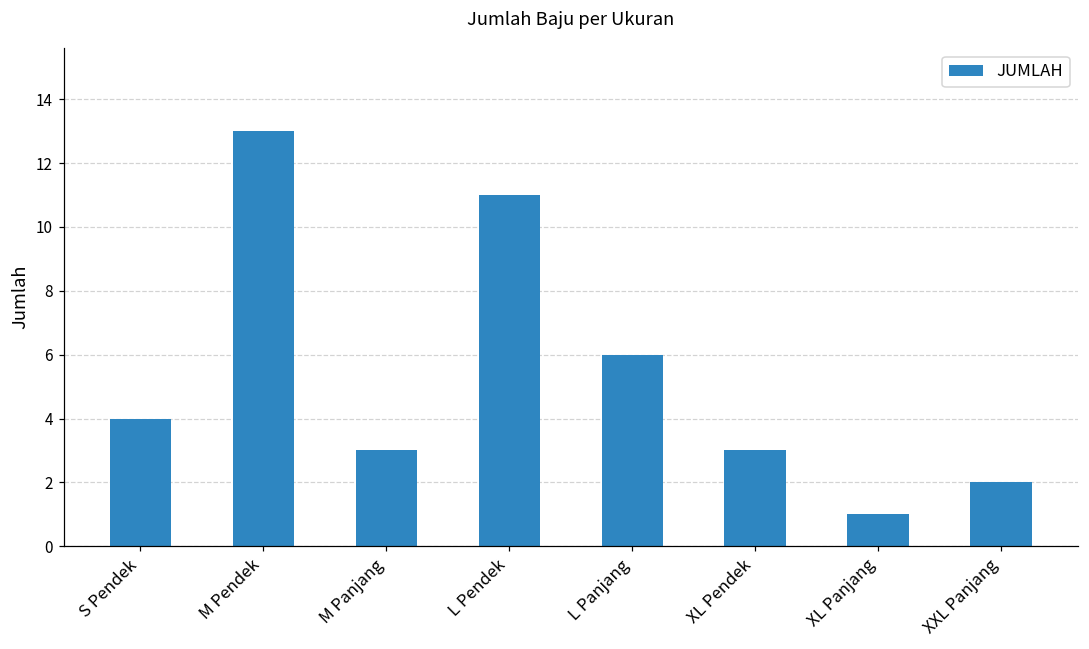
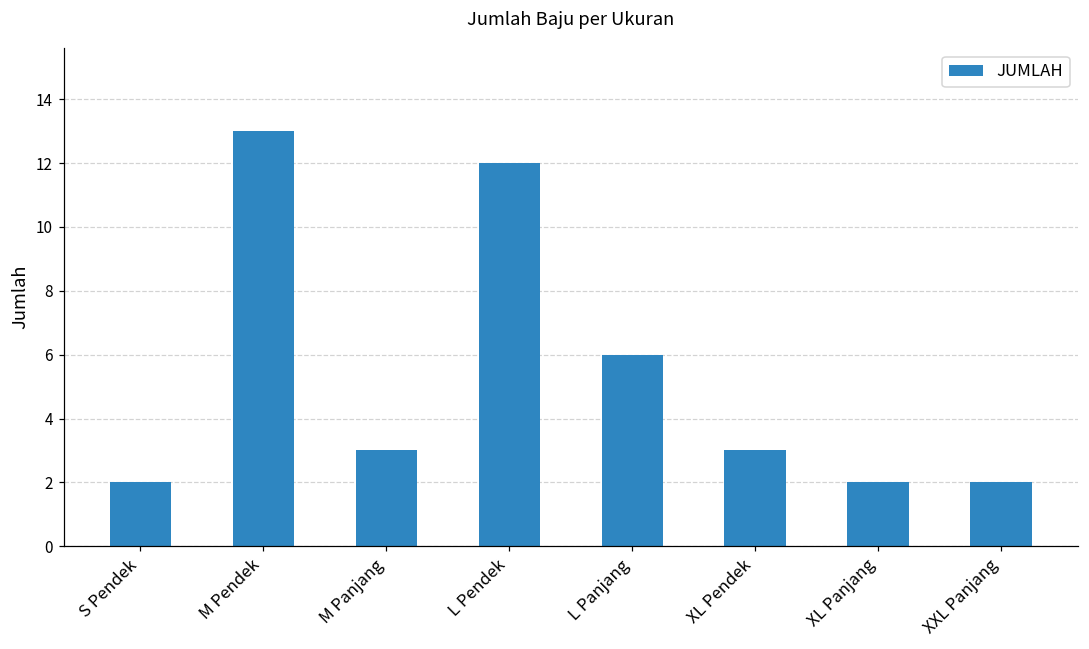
S Pendek: 4 -> 2
L Pendek: 11 -> 12
XL Panjang: 1 -> 2
